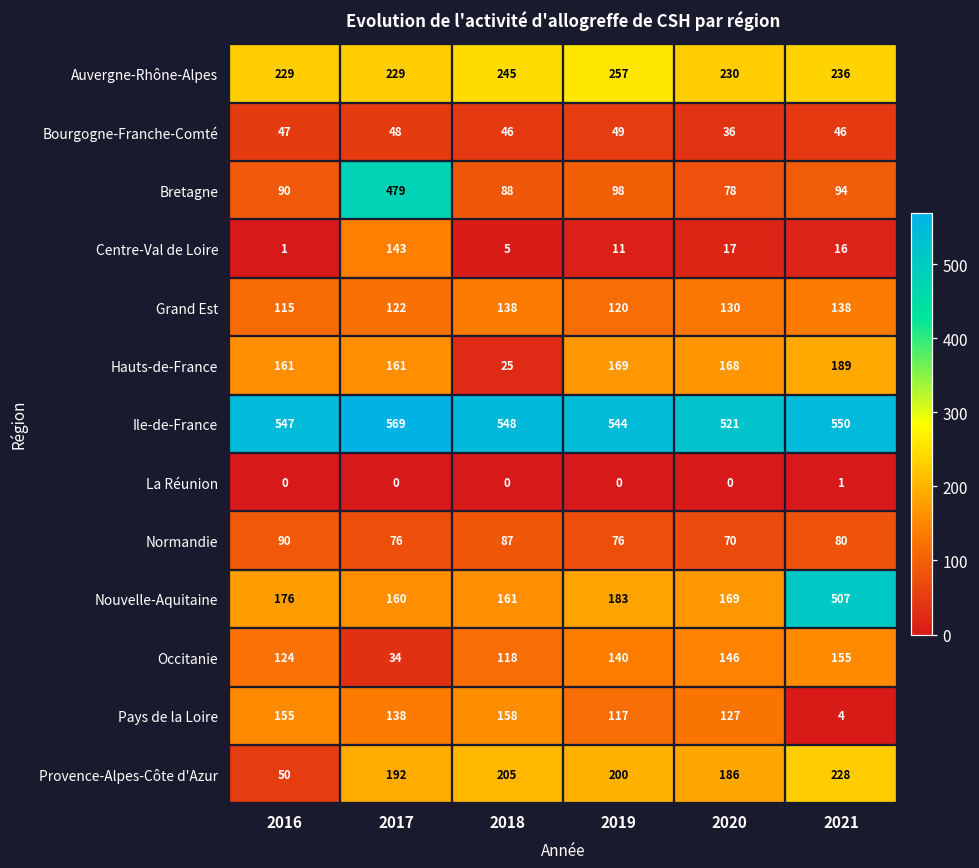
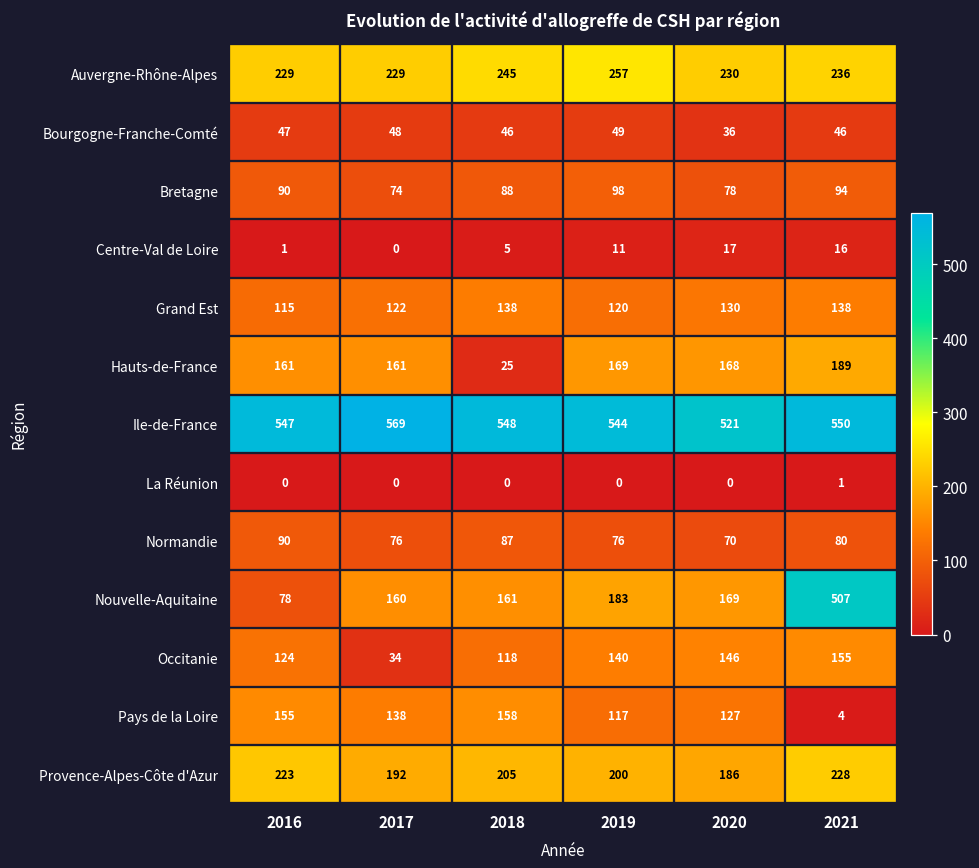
Bretagne, 2017: 479 -> 74
Centre-Val de Loire, 2017: 143 -> 0
Nouvelle-Aquitaine, 2016: 176 -> 78
Provence-Alpes-Côte d'Azur, 2016: 50 -> 223
